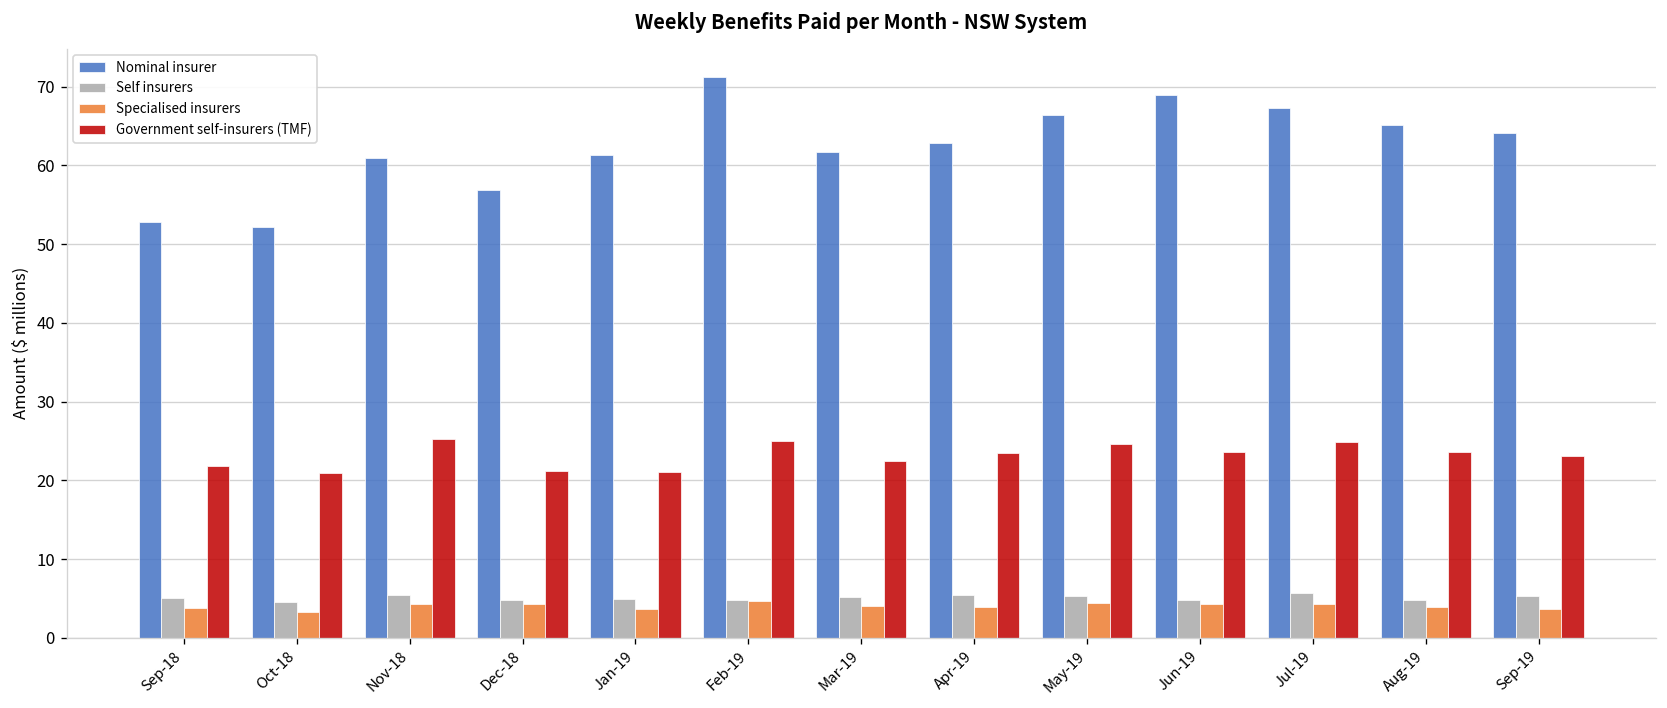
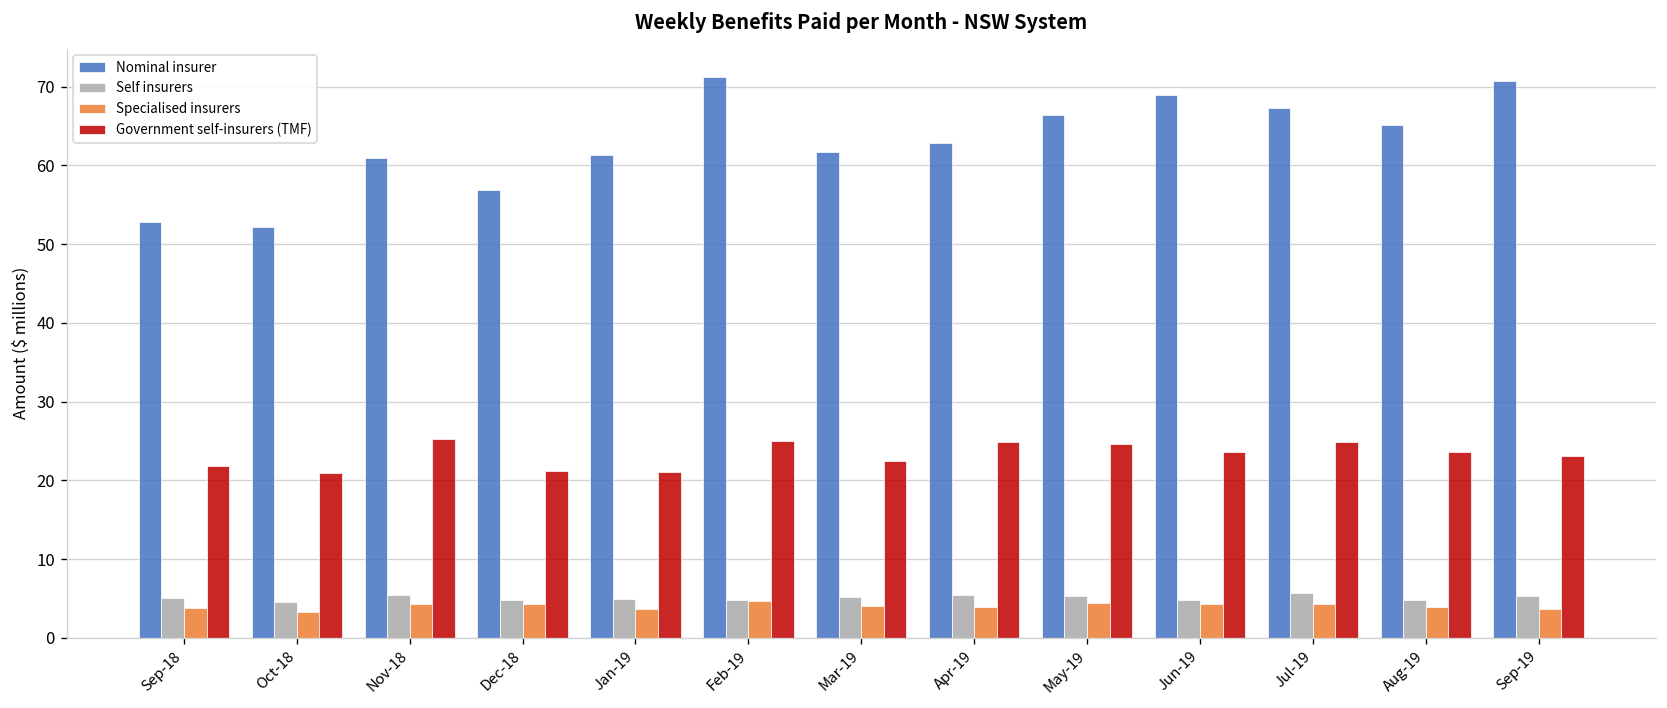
Government self-insurers (TMF), Apr-19: 23 -> 25
Nominal insurer, Sep-19: 64 -> 71
